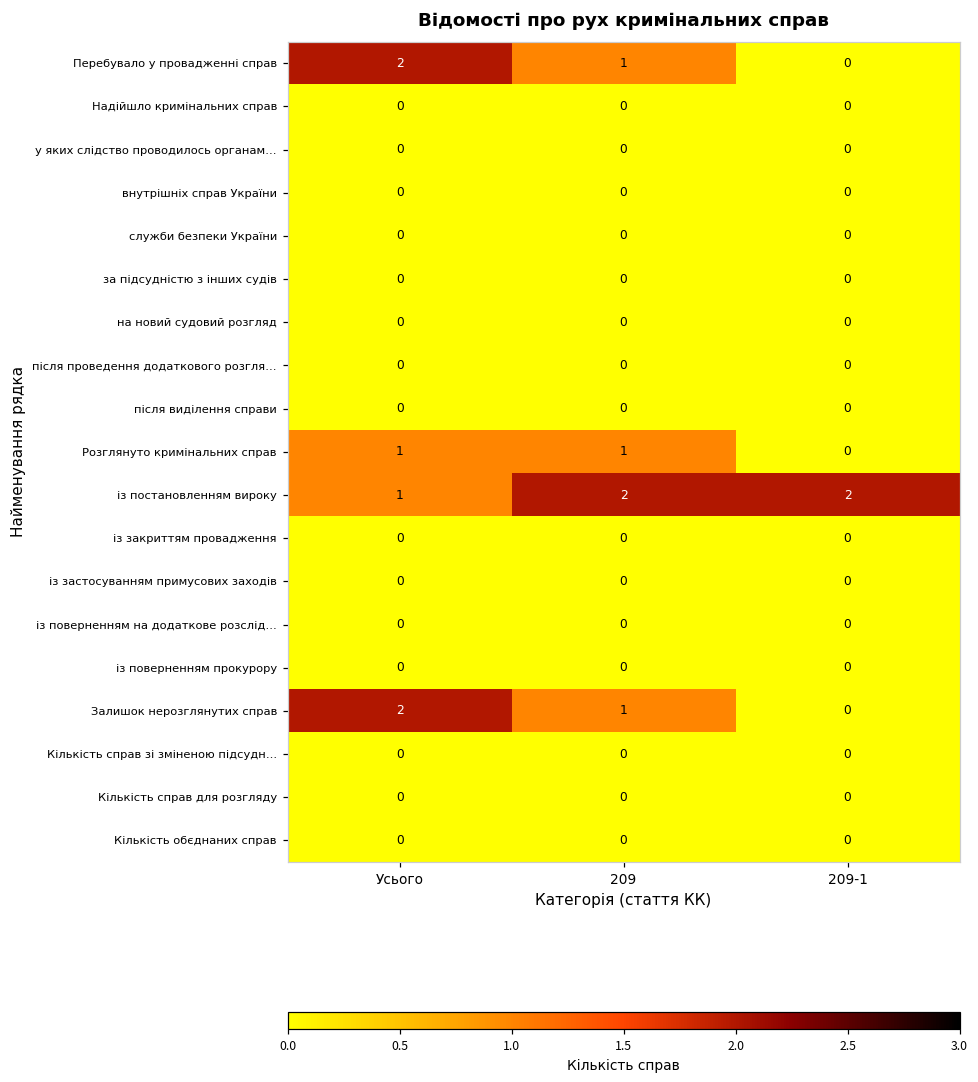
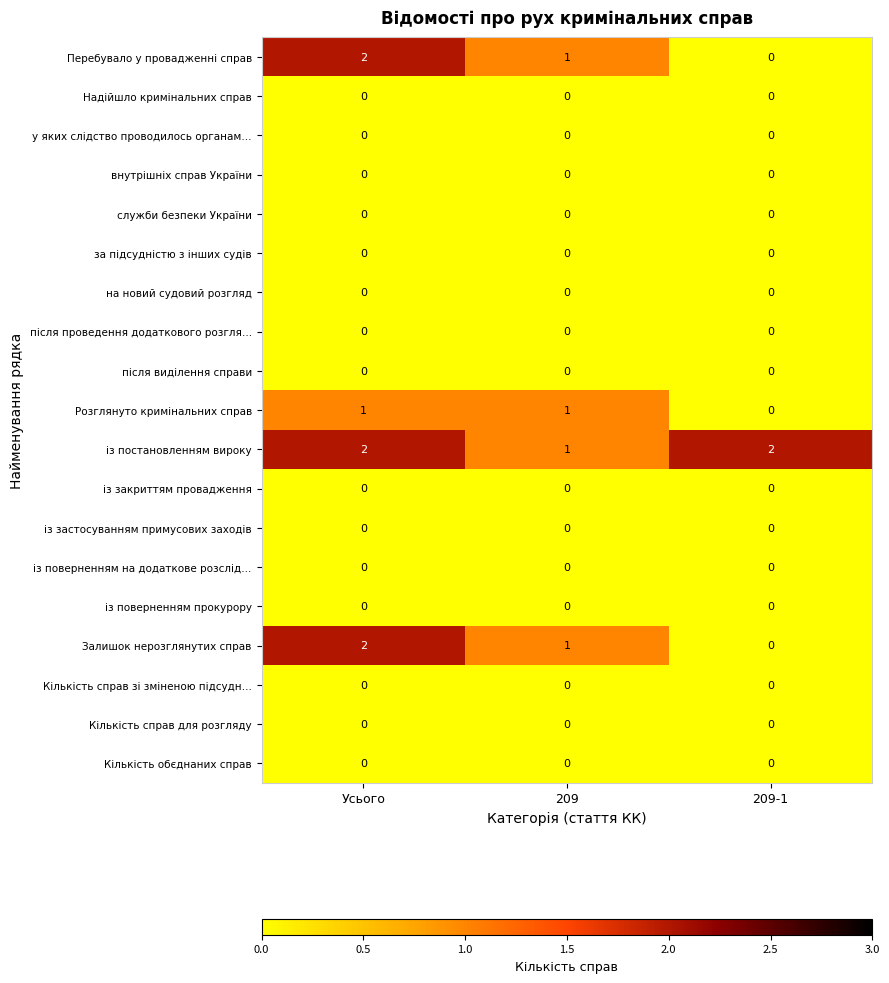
із постановленням вироку, Усього: 1 -> 2
із постановленням вироку, 209: 2 -> 1
